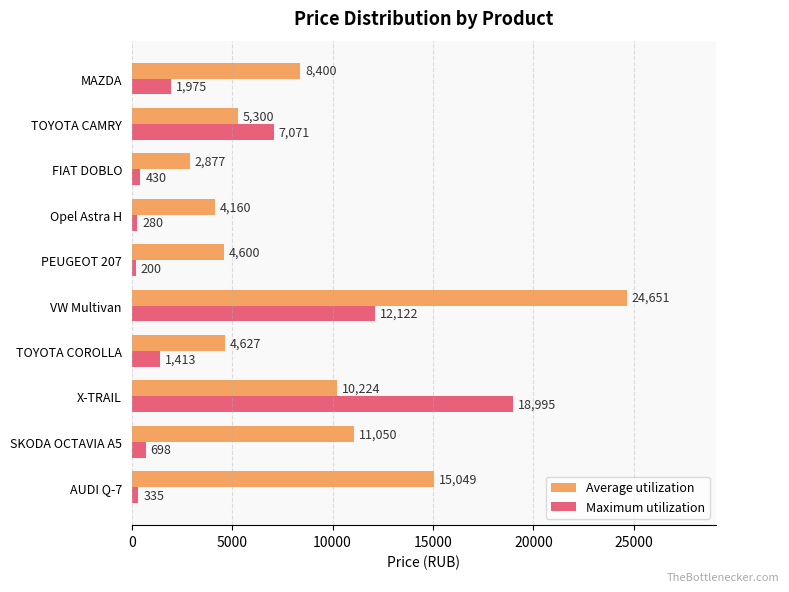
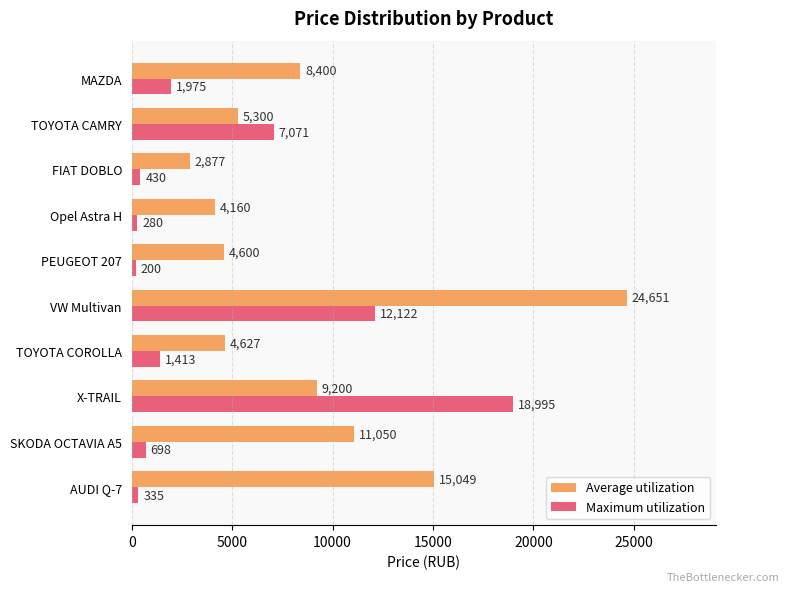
Average utilization, X-TRAIL: 10,224 -> 9,200
